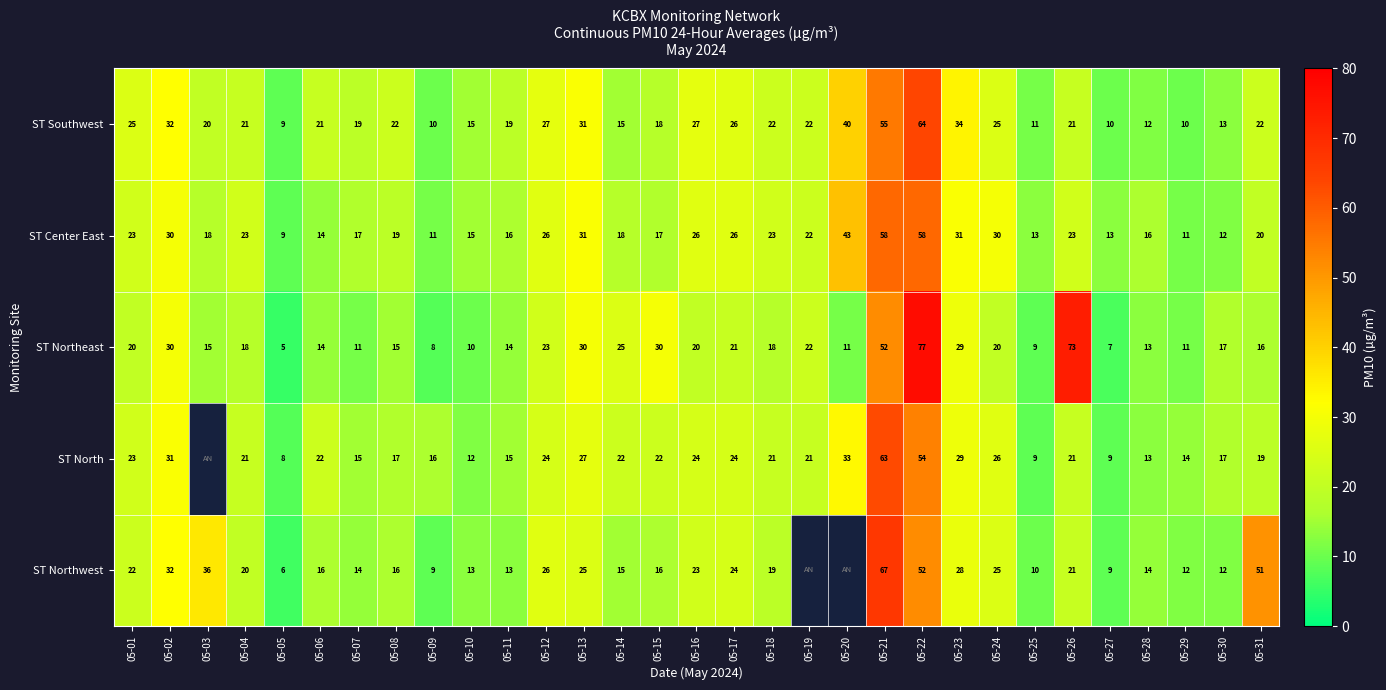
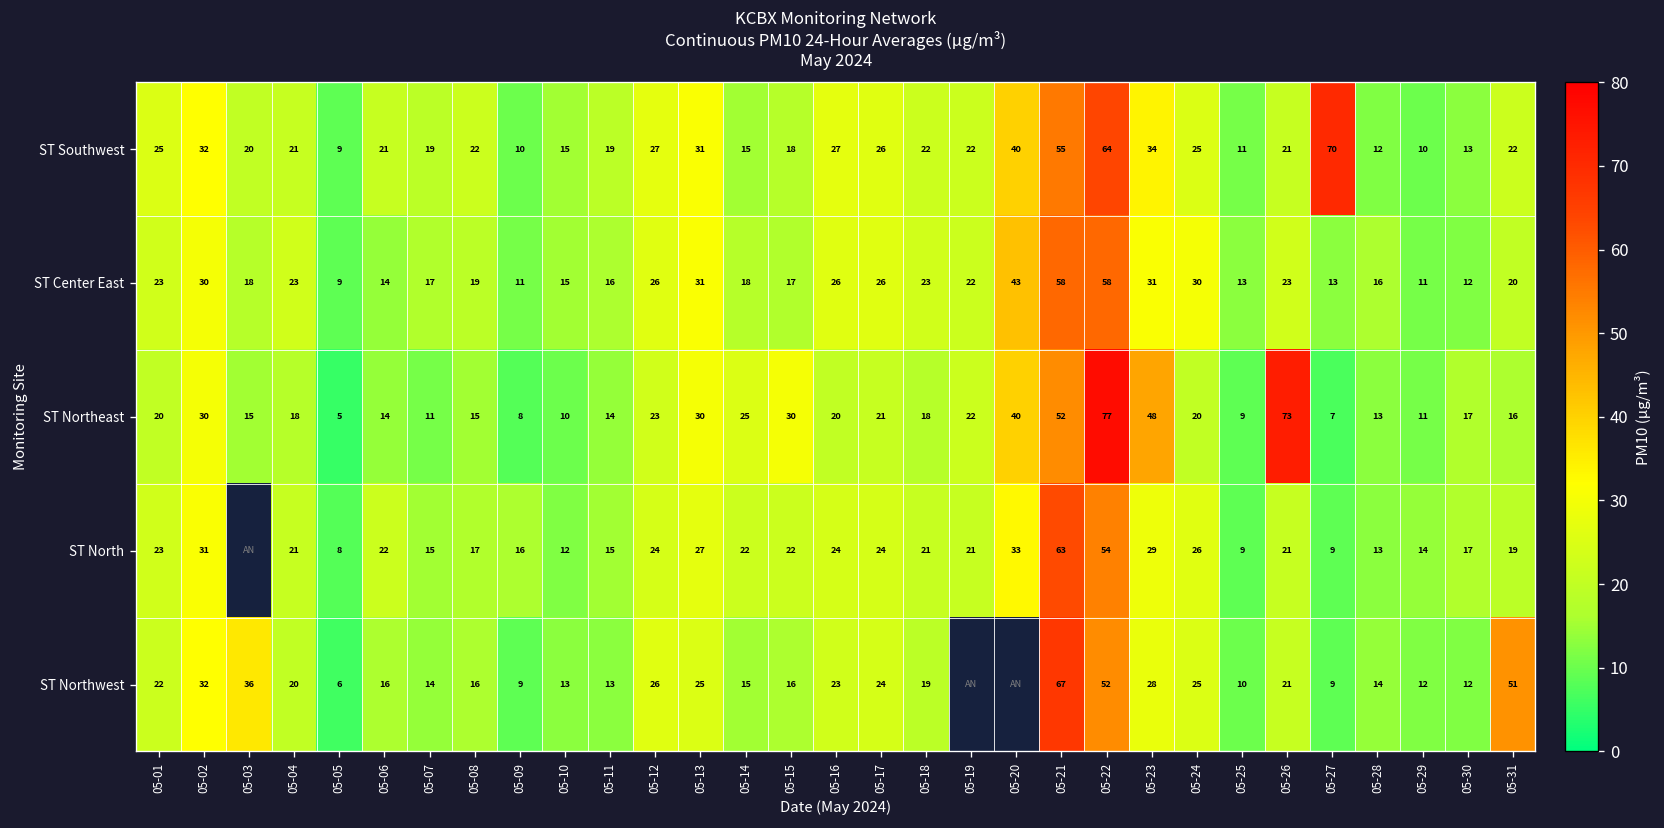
ST Southwest, 05-27: 10 -> 70
ST Northeast, 05-20: 11 -> 40
ST Northeast, 05-23: 29 -> 48
